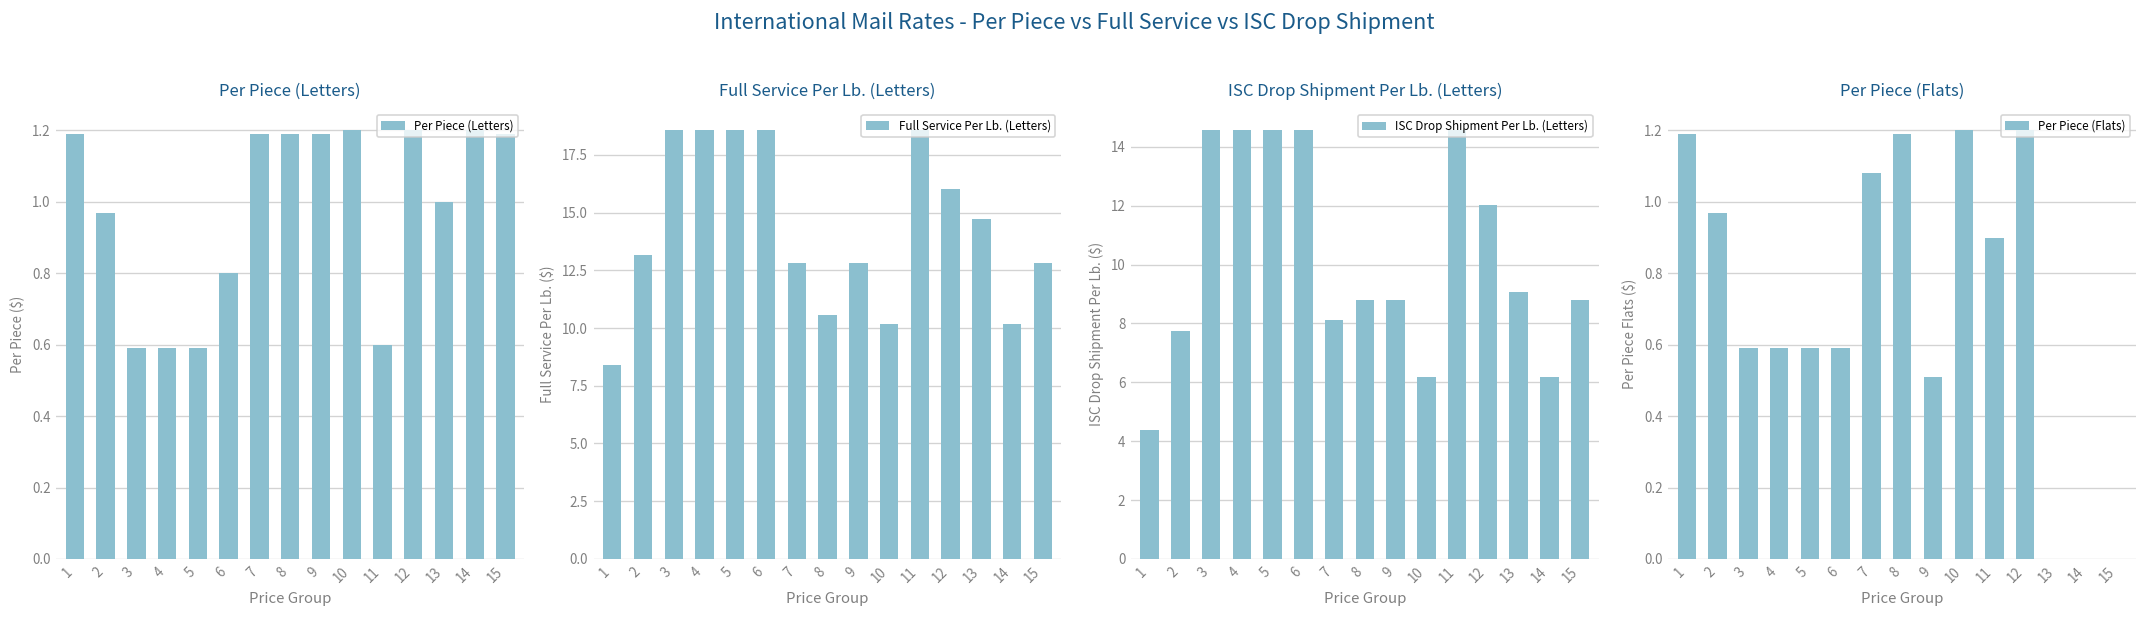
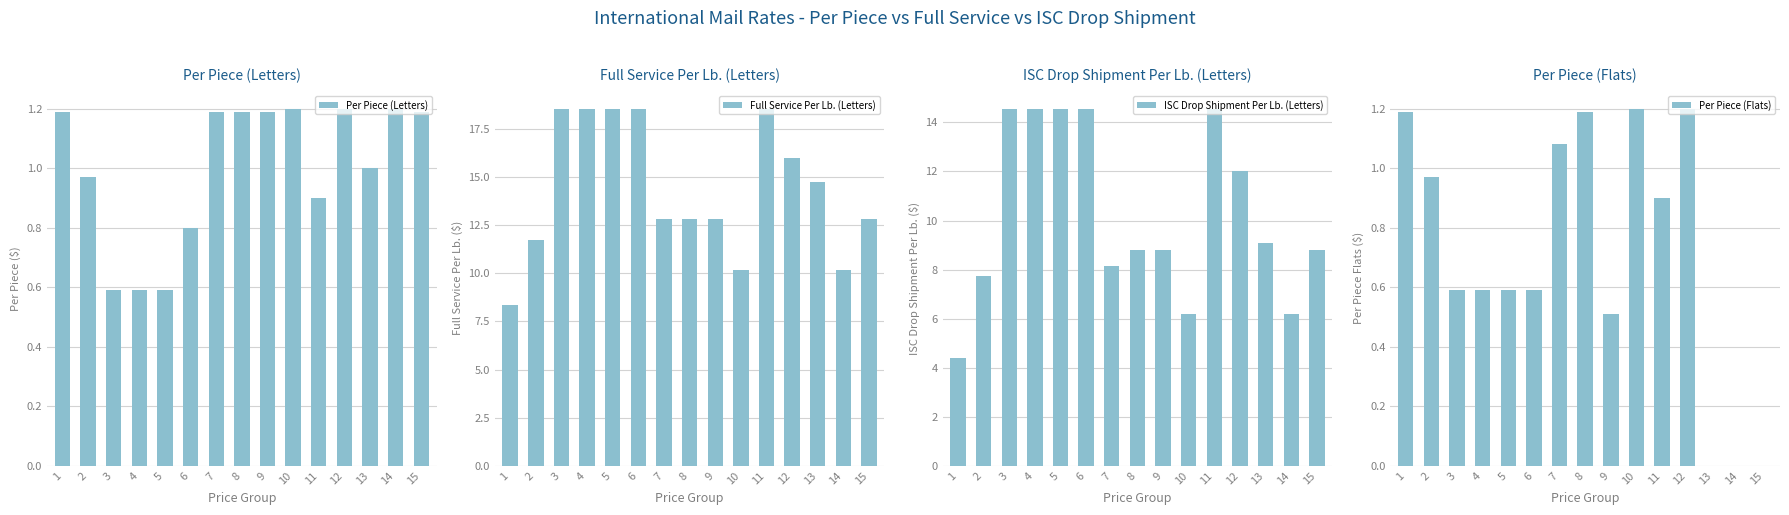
Per Piece (Letters), 11: 0.6 -> 0.9
Full Service Per Lb. (Letters), 2: 13.2 -> 11.8
Full Service Per Lb. (Letters), 8: 10.6 -> 12.8
